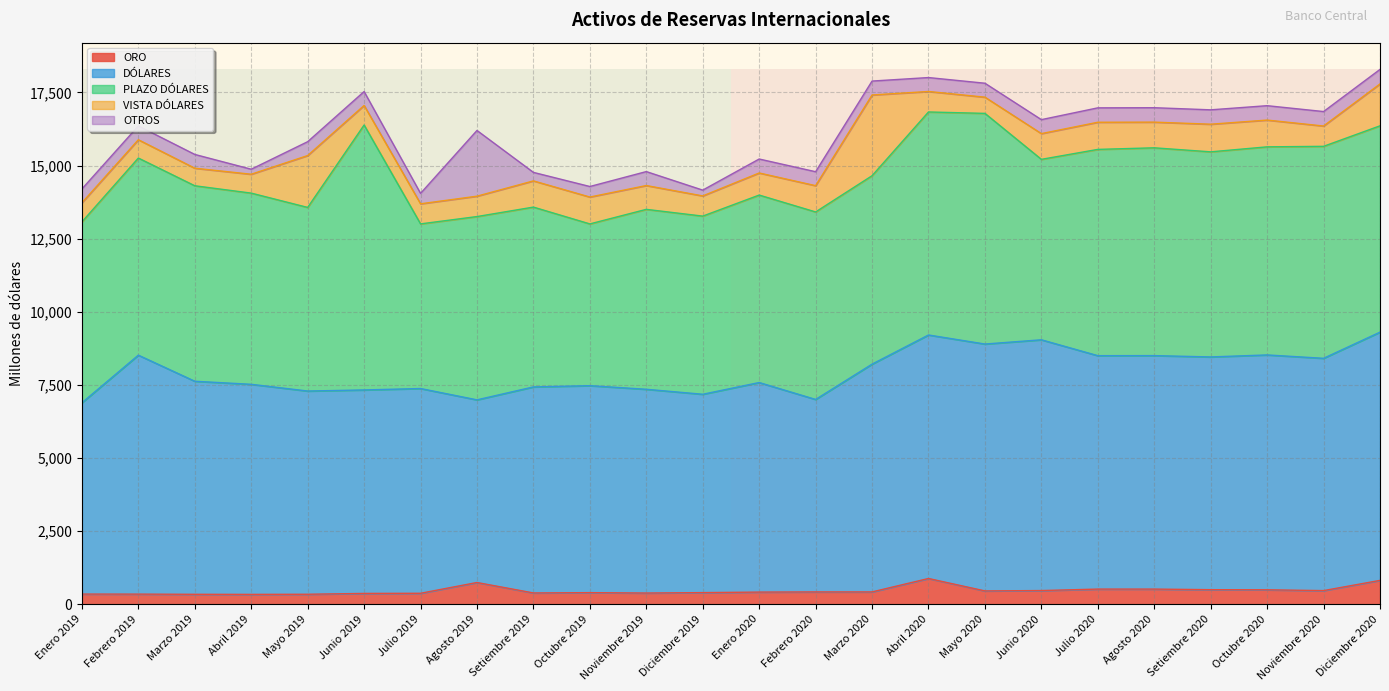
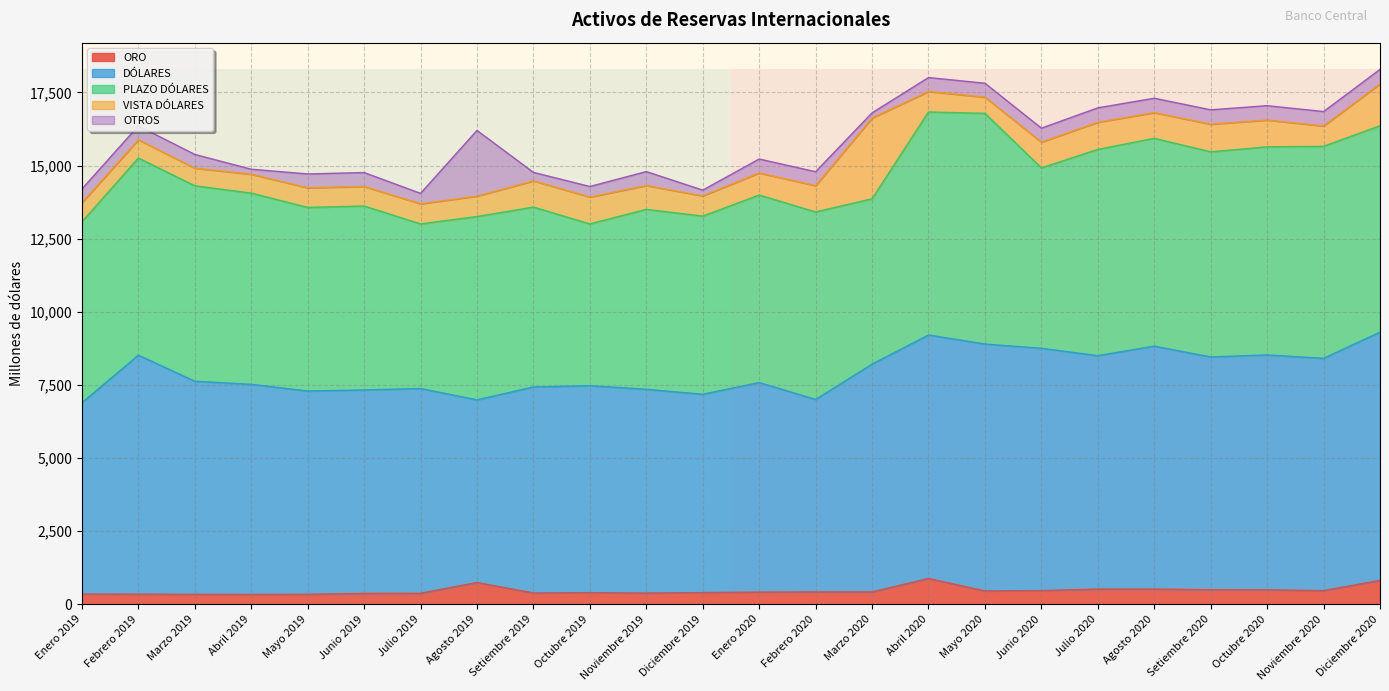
VISTA DÓLARES, Mayo 2019: 1,800 -> 700
PLAZO DÓLARES, Junio 2019: 9,100 -> 6,300
PLAZO DÓLARES, Marzo 2020: 6,400 -> 5,700
OTROS, Marzo 2020: 500 -> 200
DÓLARES, Junio 2020: 8,600 -> 8,300
DÓLARES, Agosto 2020: 8,000 -> 8,300
